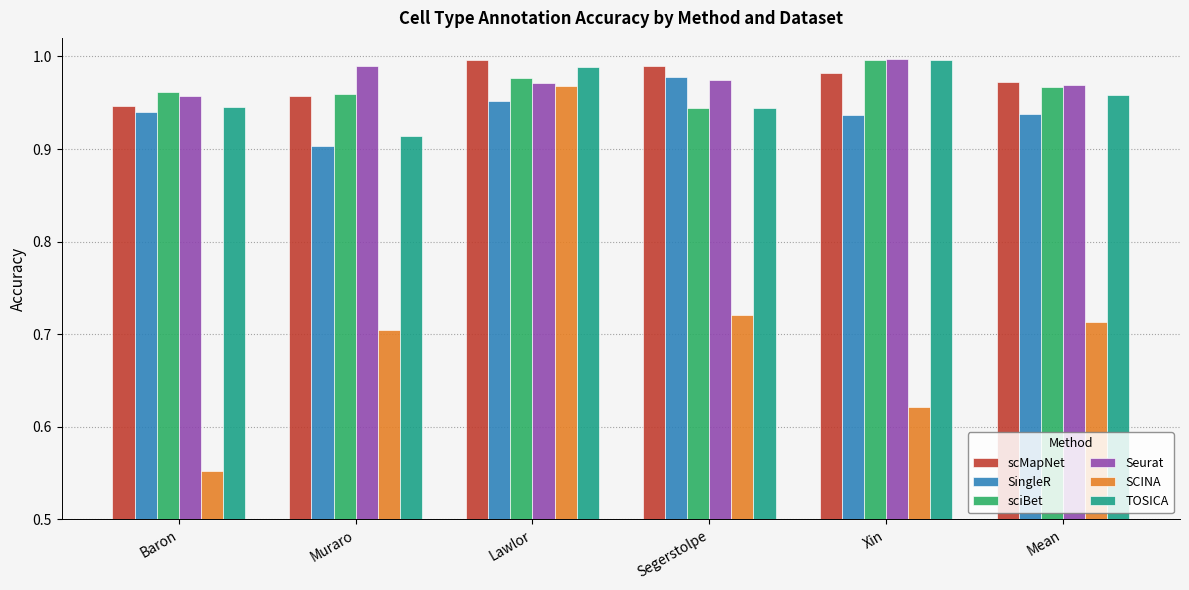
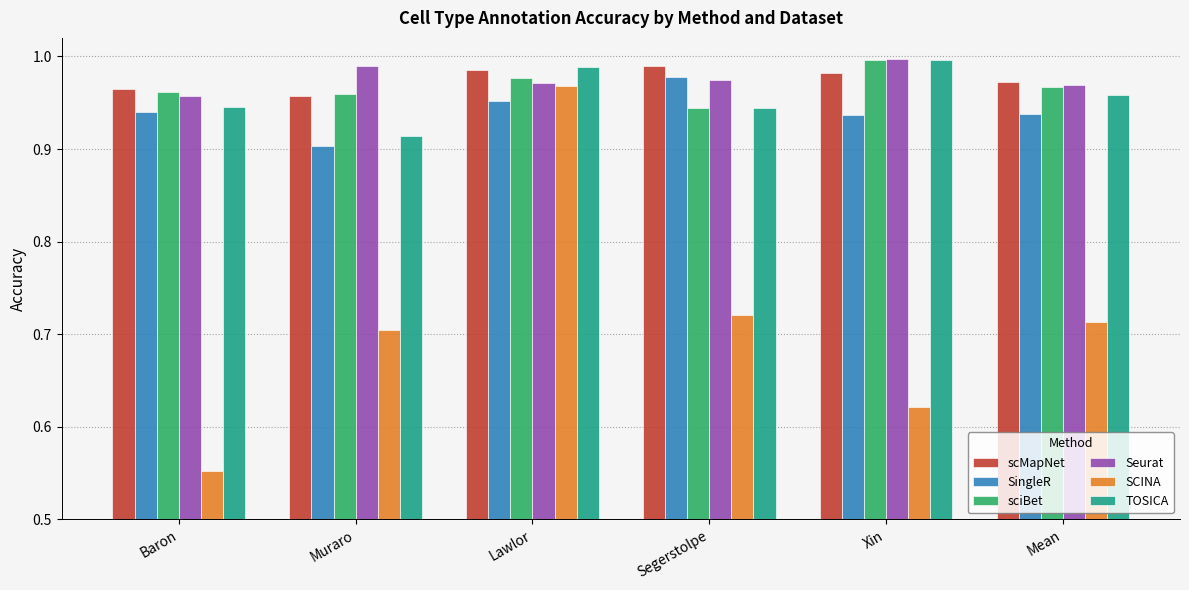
scMapNet, Baron: 0.95 -> 0.97
scMapNet, Lawlor: 1.00 -> 0.99
